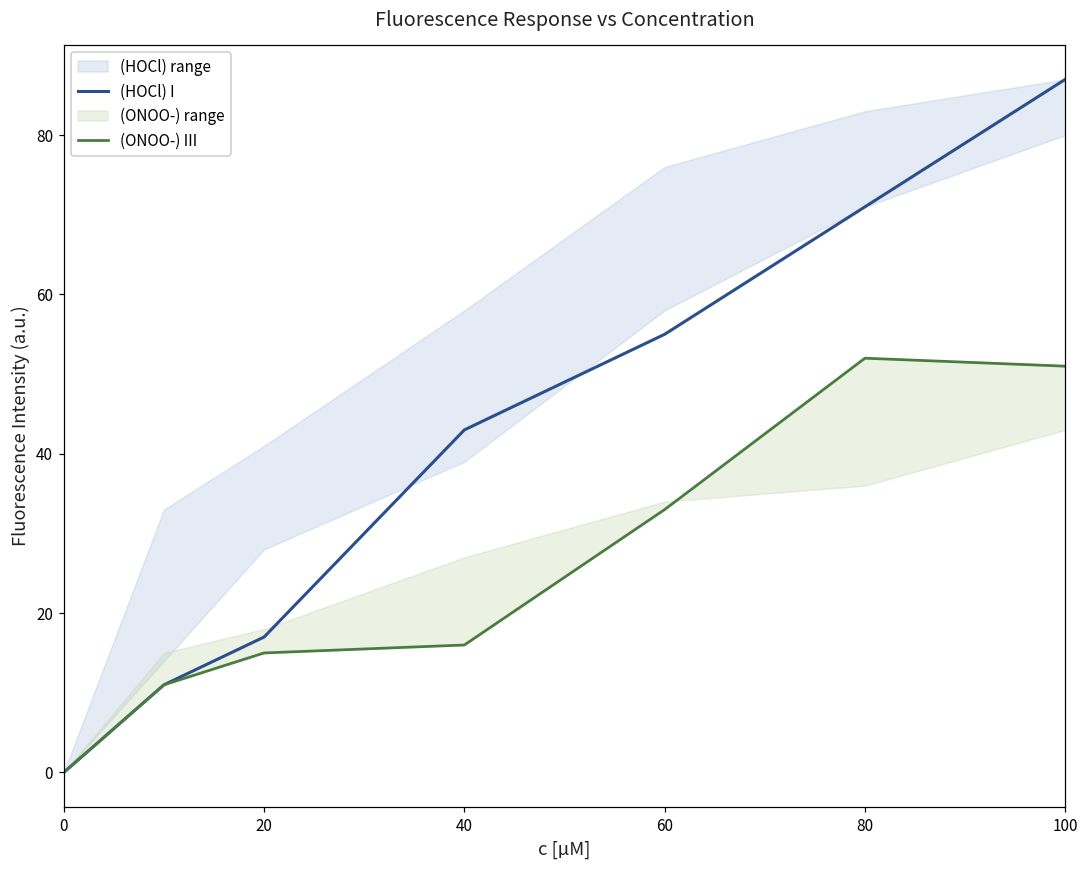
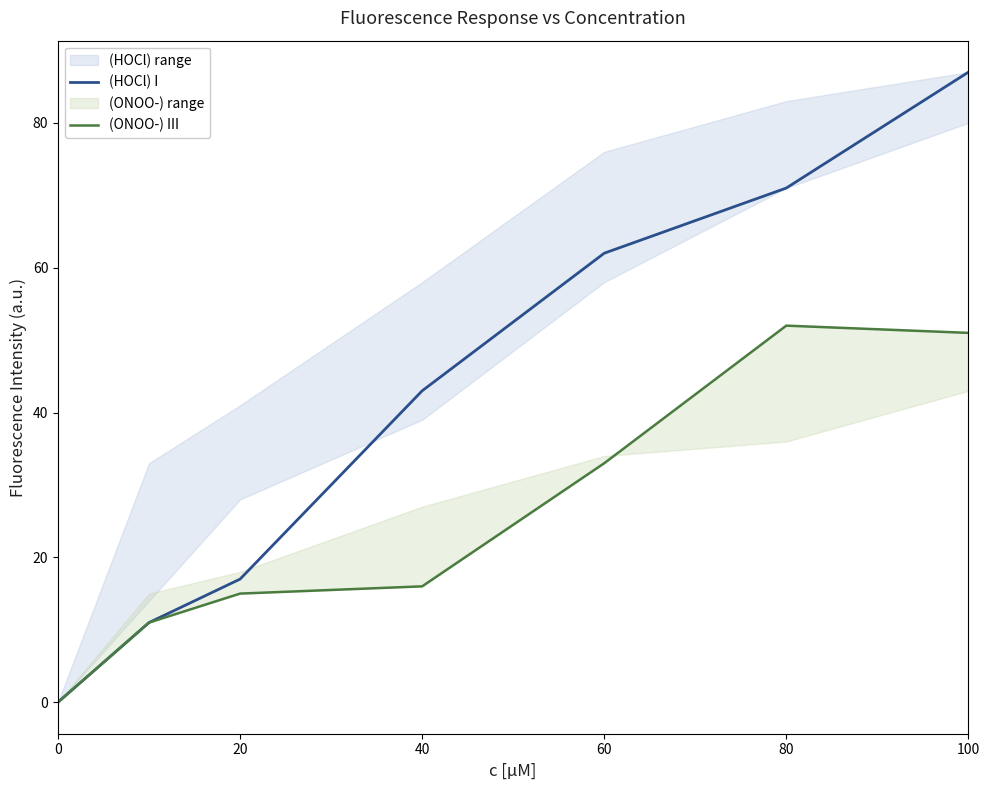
(HOCl) I, 60: 55 -> 62
